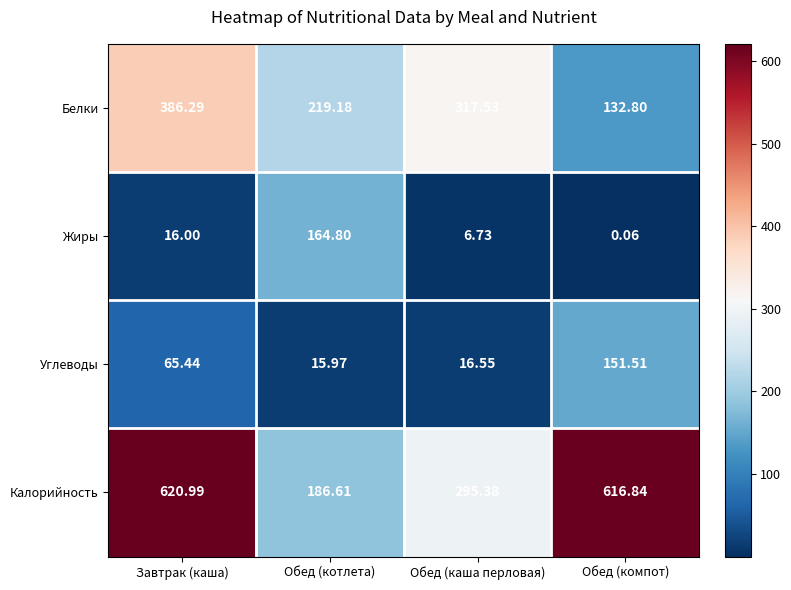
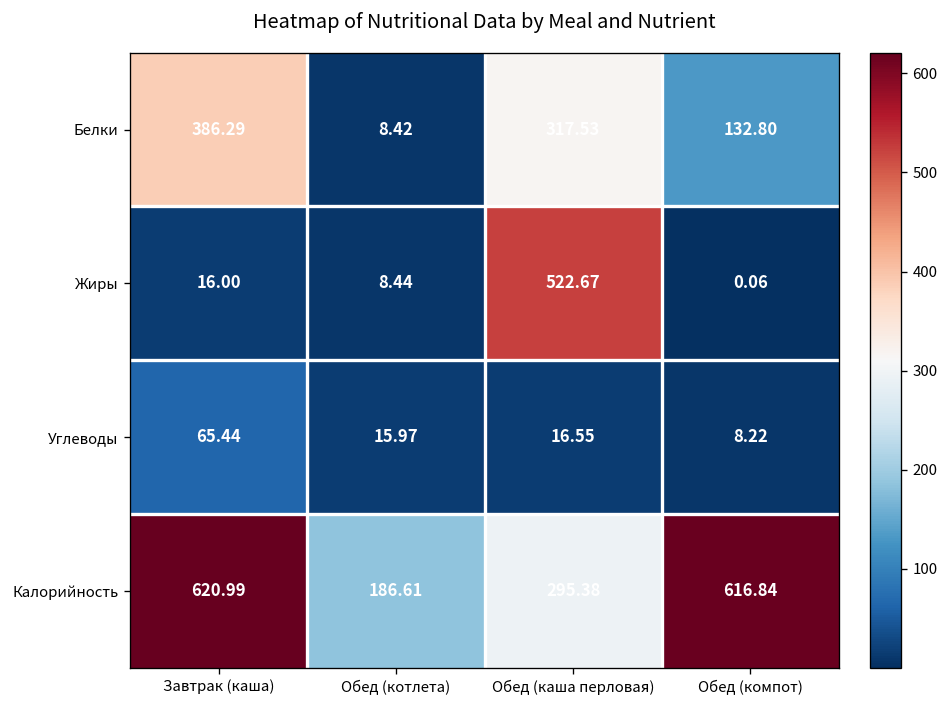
Белки, Обед (котлета): 219.18 -> 8.42
Жиры, Обед (котлета): 164.80 -> 8.44
Жиры, Обед (каша перловая): 6.73 -> 522.67
Углеводы, Обед (компот): 151.51 -> 8.22
